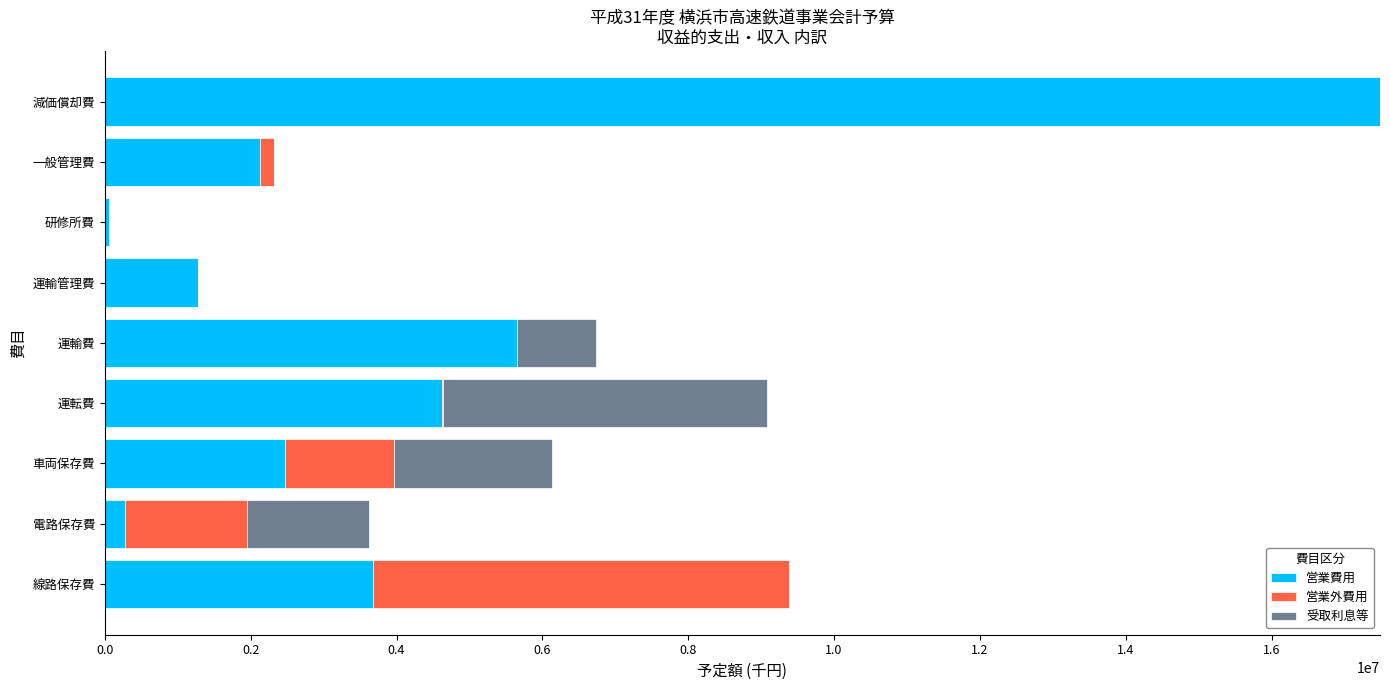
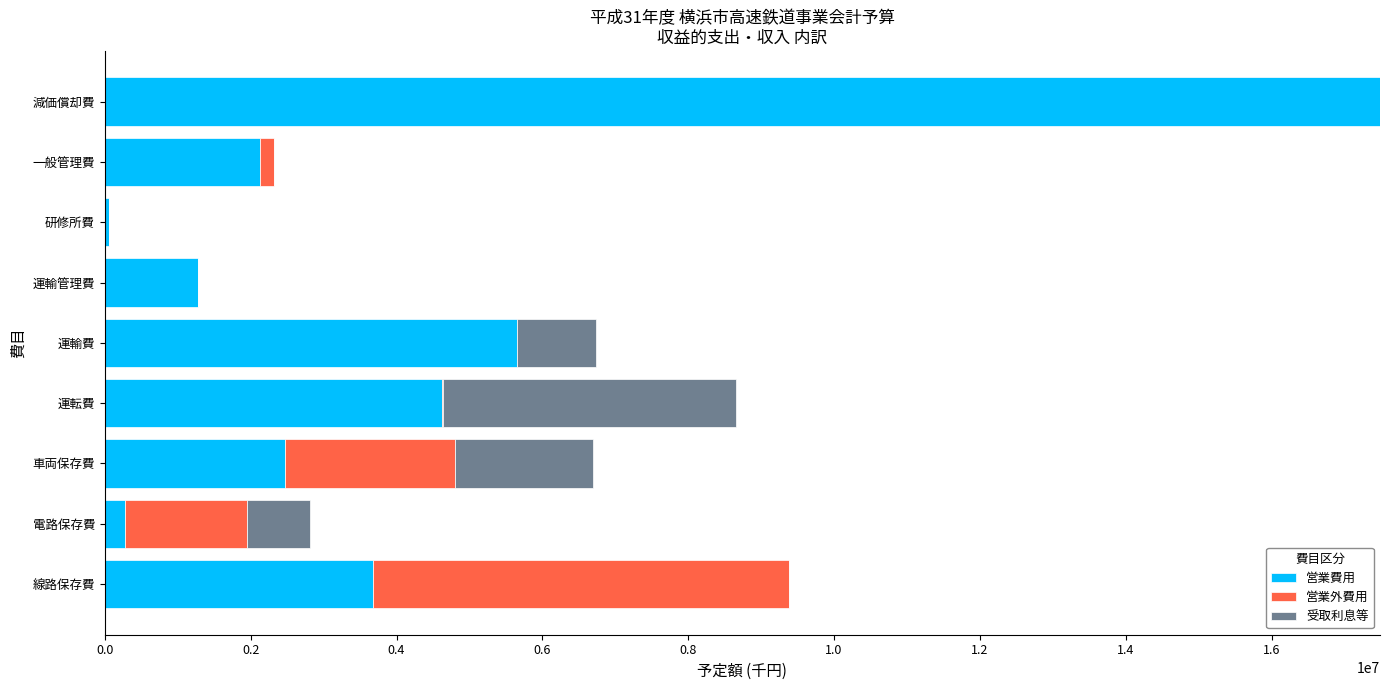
受取利息等, 運転費: 4400000 -> 4000000
営業外費用, 車両保存費: 1500000 -> 2300000
受取利息等, 車両保存費: 2200000 -> 1900000
受取利息等, 電路保存費: 1700000 -> 900000
